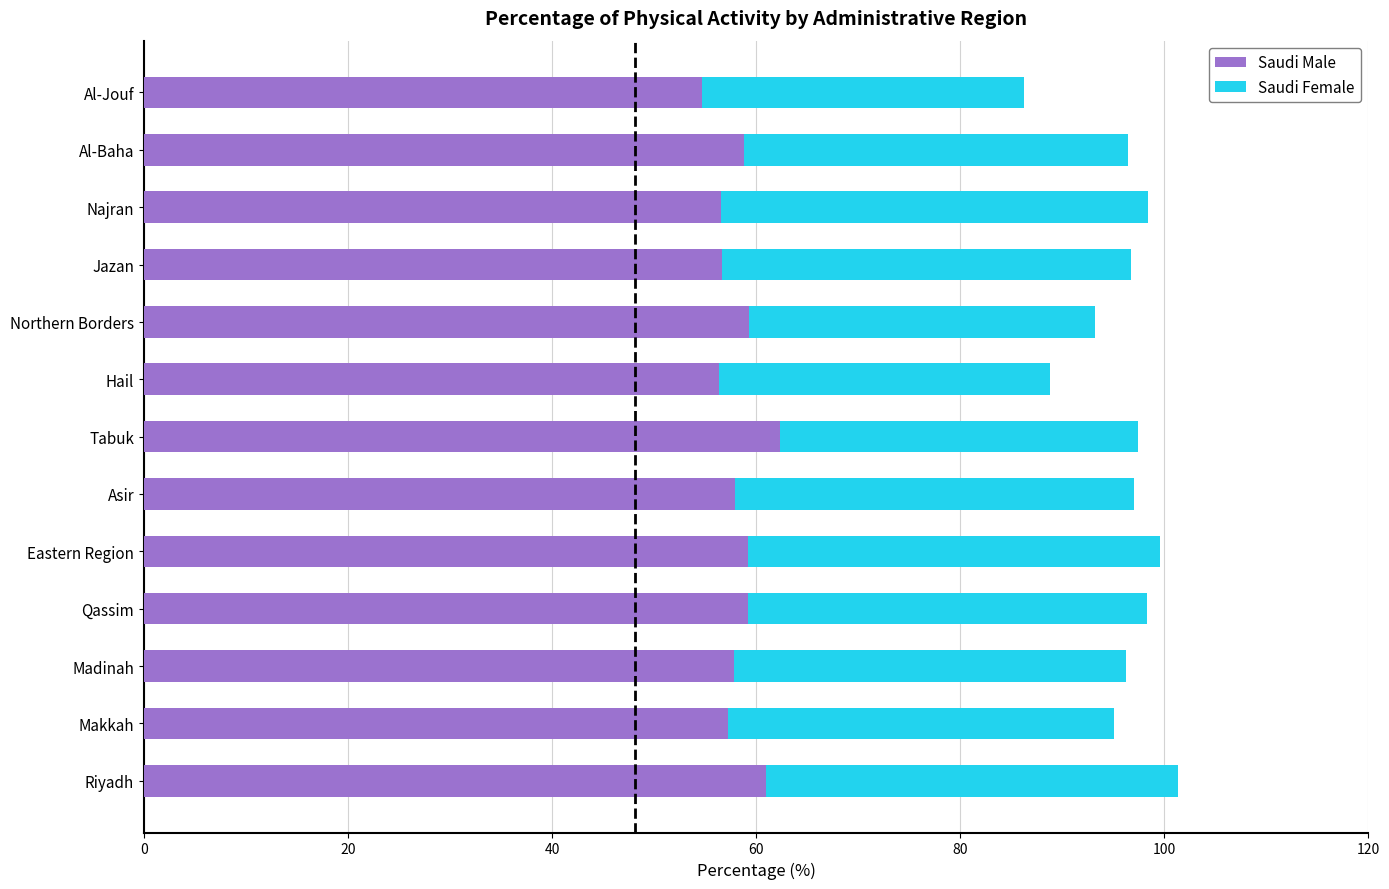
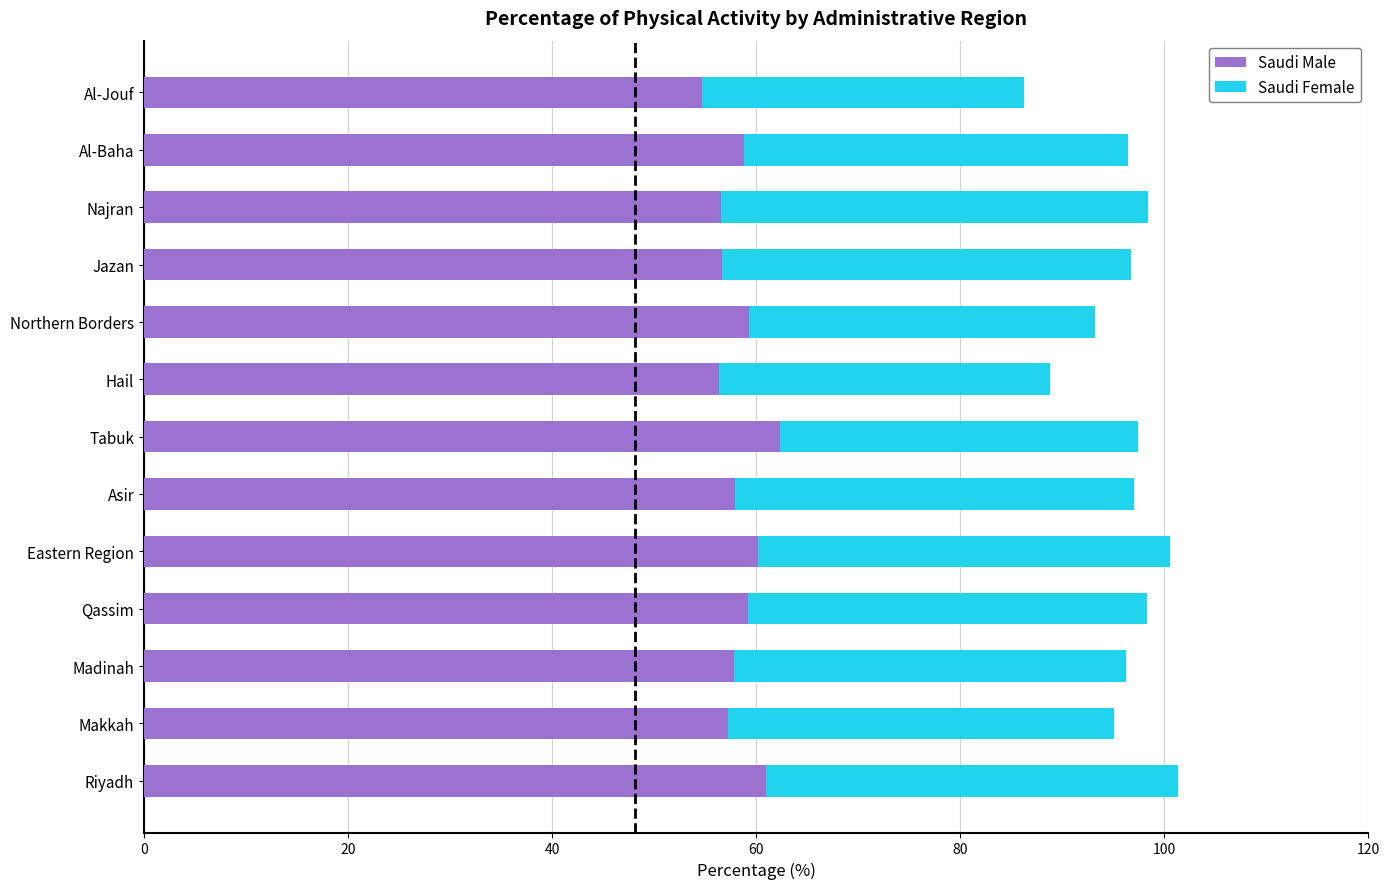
Saudi Male, Eastern Region: 59.2 -> 60.2
